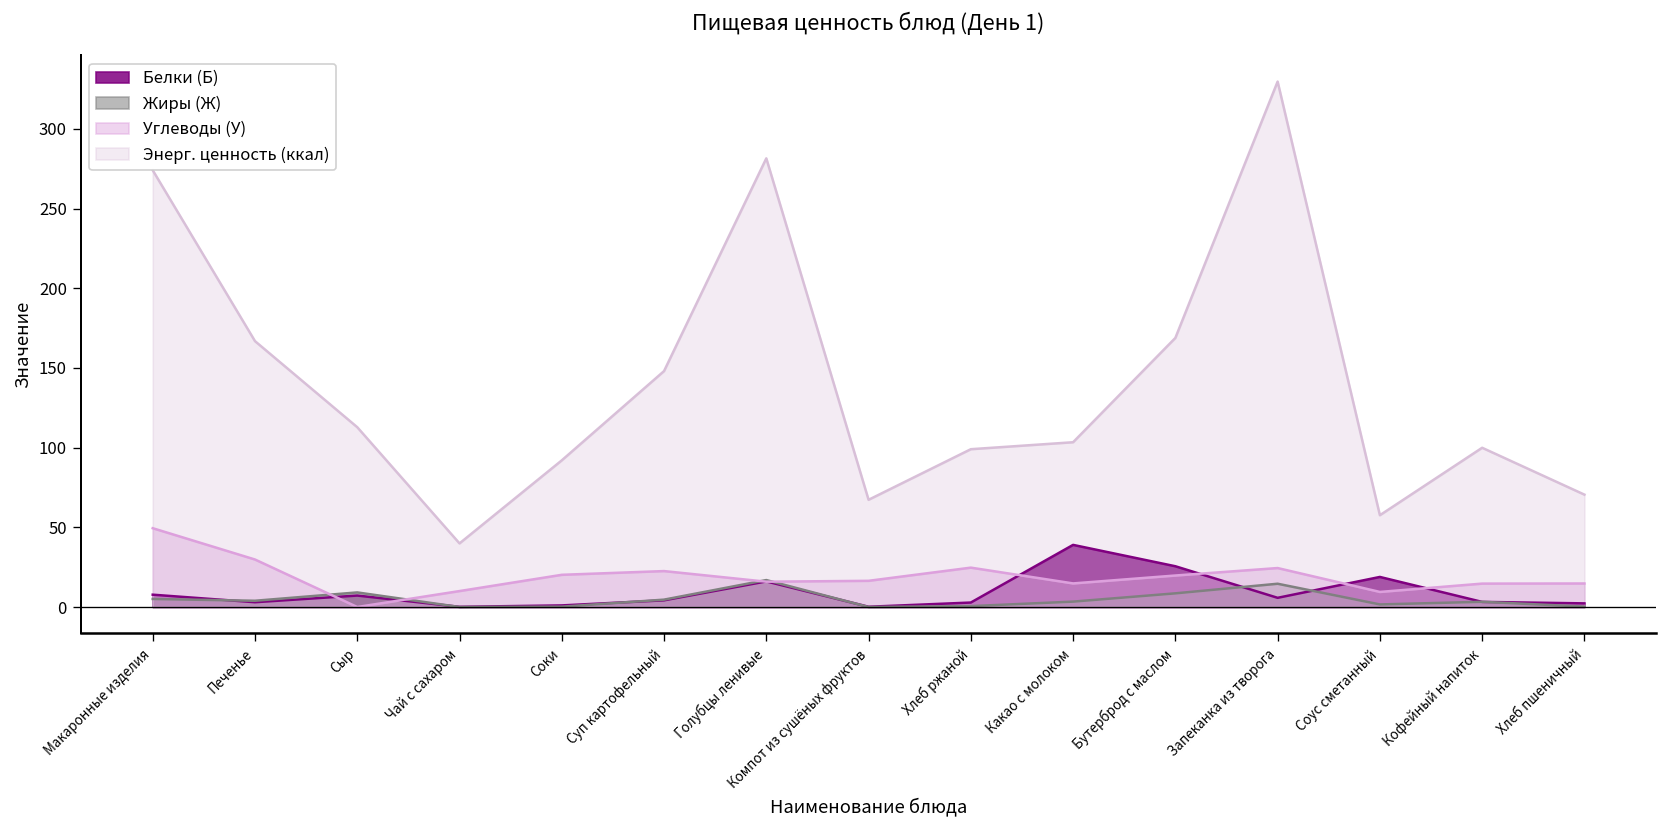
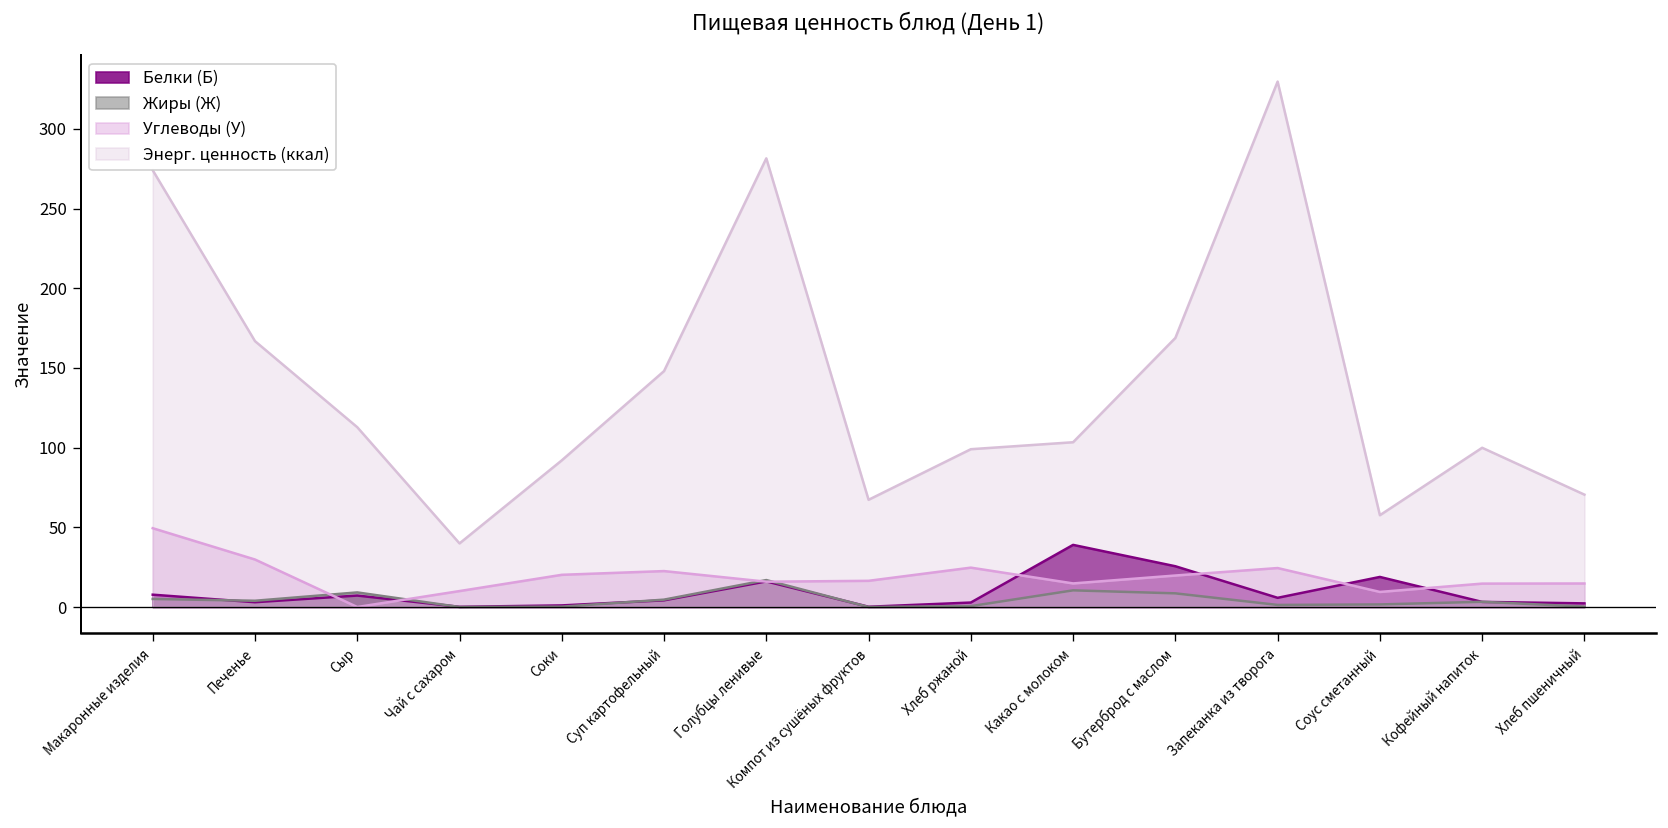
Жиры (Ж), Какао с молоком: 3 -> 10
Жиры (Ж), Запеканка из творога: 15 -> 1
